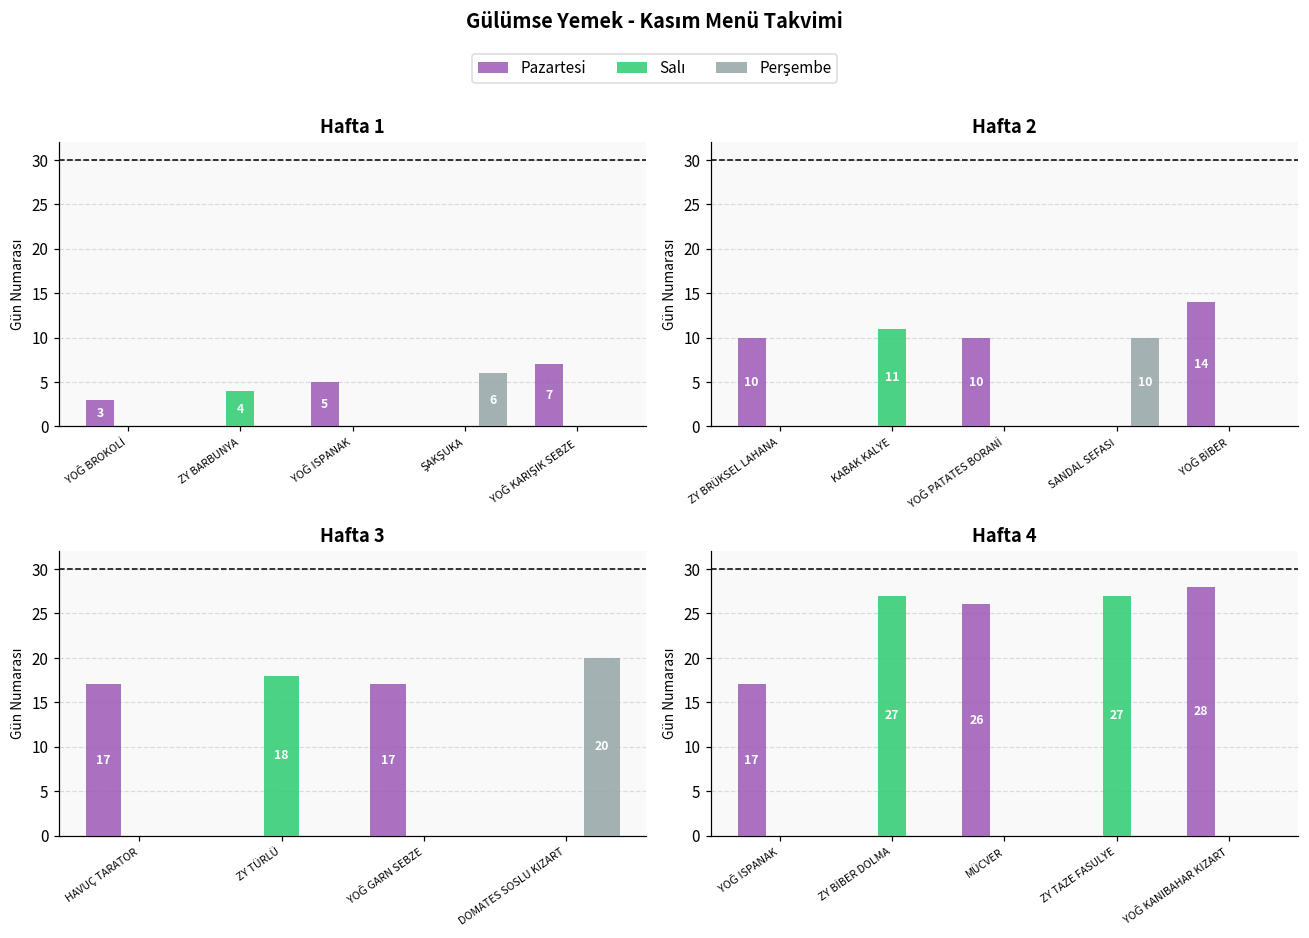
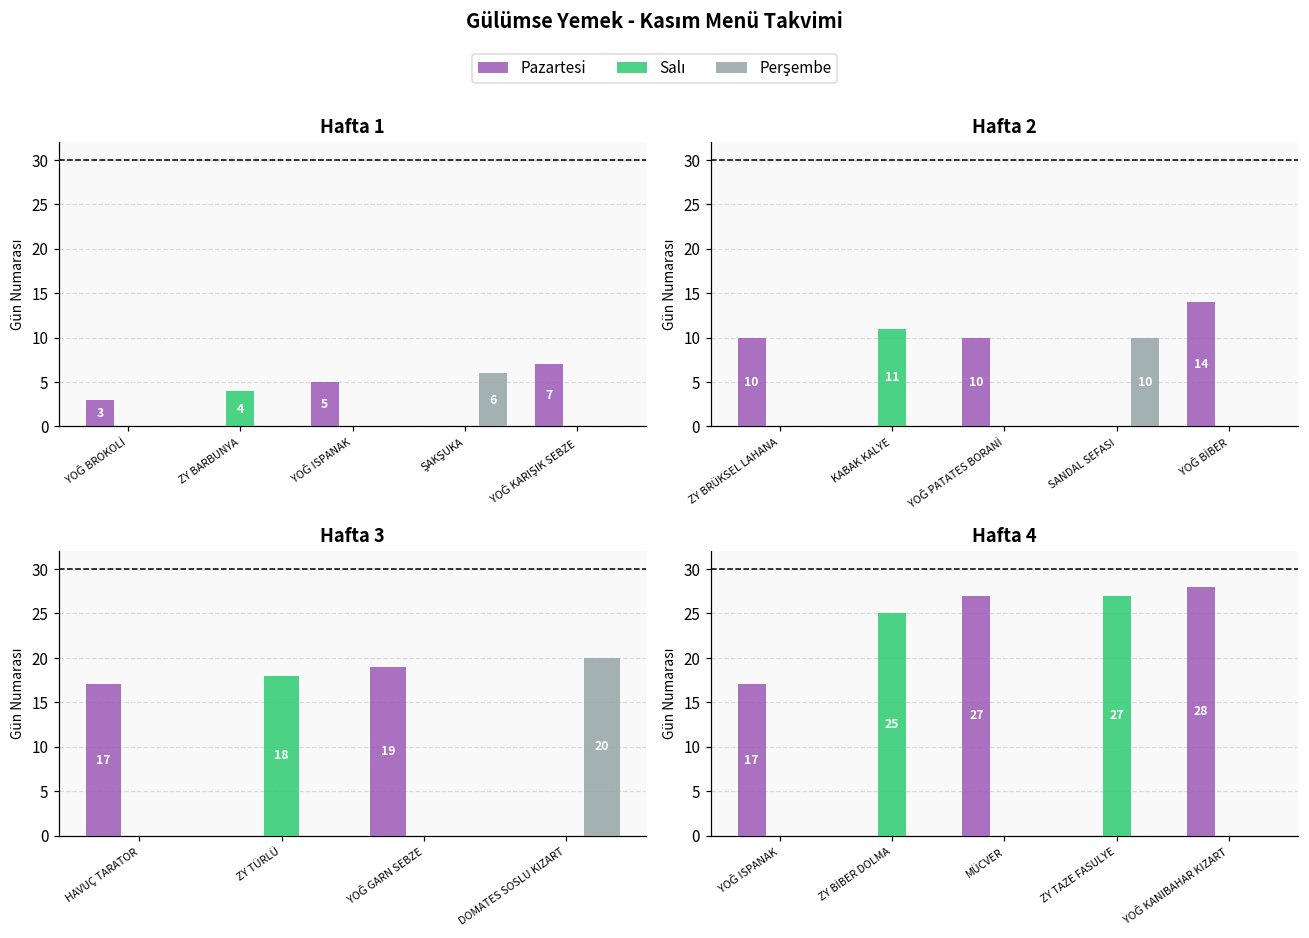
Hafta 3, Pazartesi, YOĞ GARN SEBZE: 17 -> 19
Hafta 4, Salı, ZY BİBER DOLMA: 27 -> 25
Hafta 4, Pazartesi, MÜCVER: 26 -> 27
